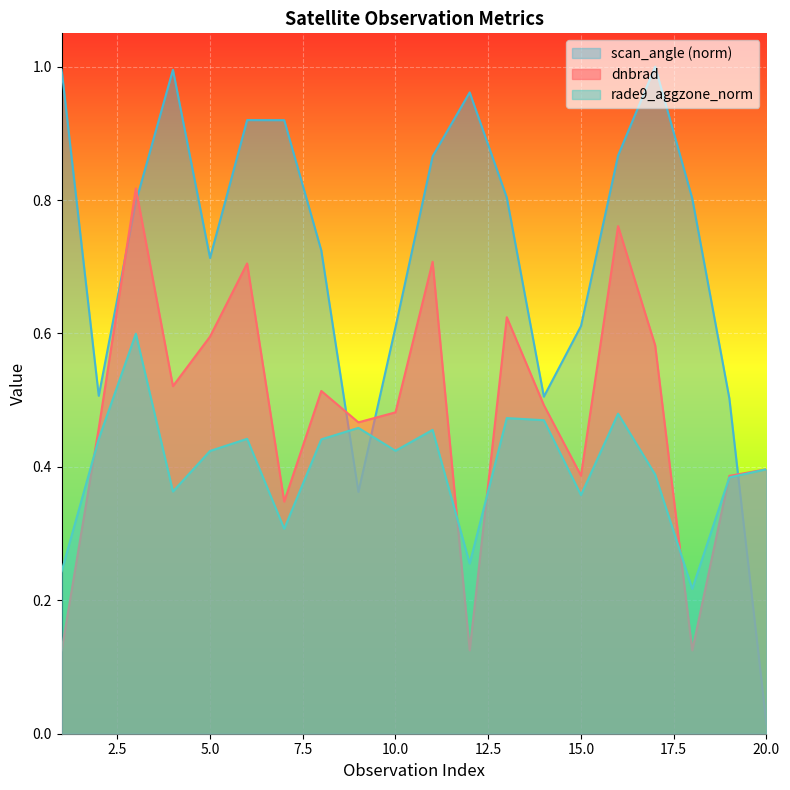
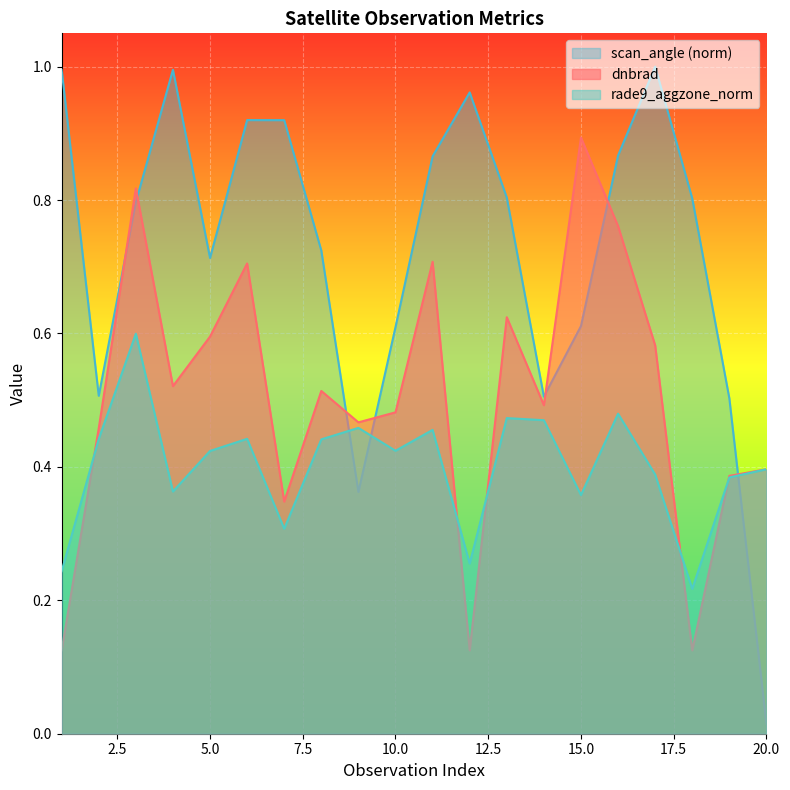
dnbrad, 15.0: 0.39 -> 0.89
